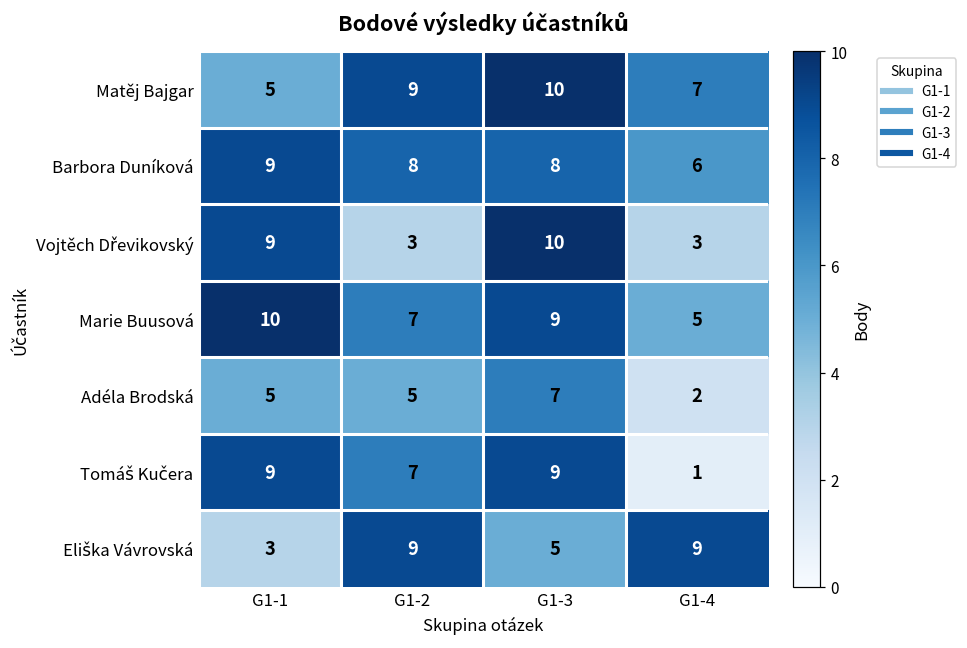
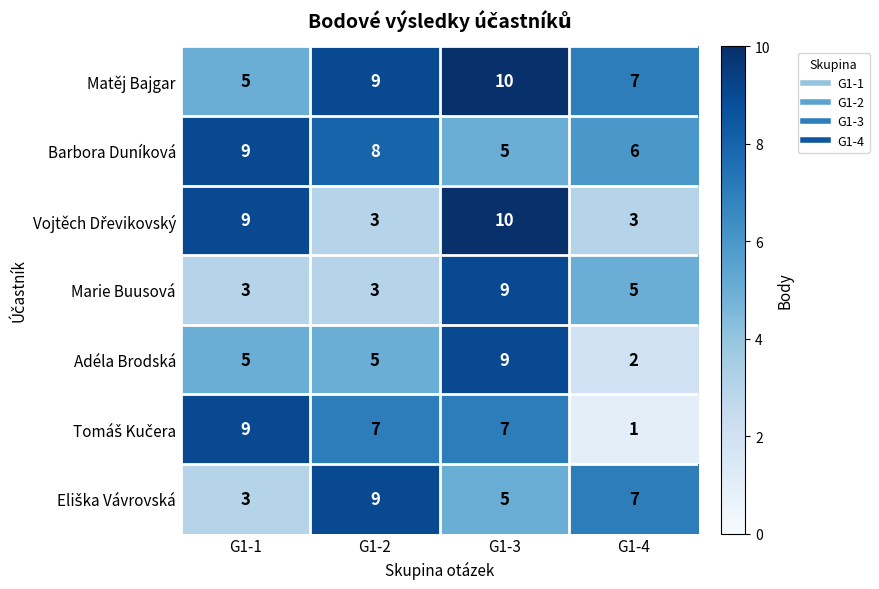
Barbora Duníková, G1-3: 8 -> 5
Marie Buusová, G1-1: 10 -> 3
Marie Buusová, G1-2: 7 -> 3
Adéla Brodská, G1-3: 7 -> 9
Tomáš Kučera, G1-3: 9 -> 7
Eliška Vávrovská, G1-4: 9 -> 7
